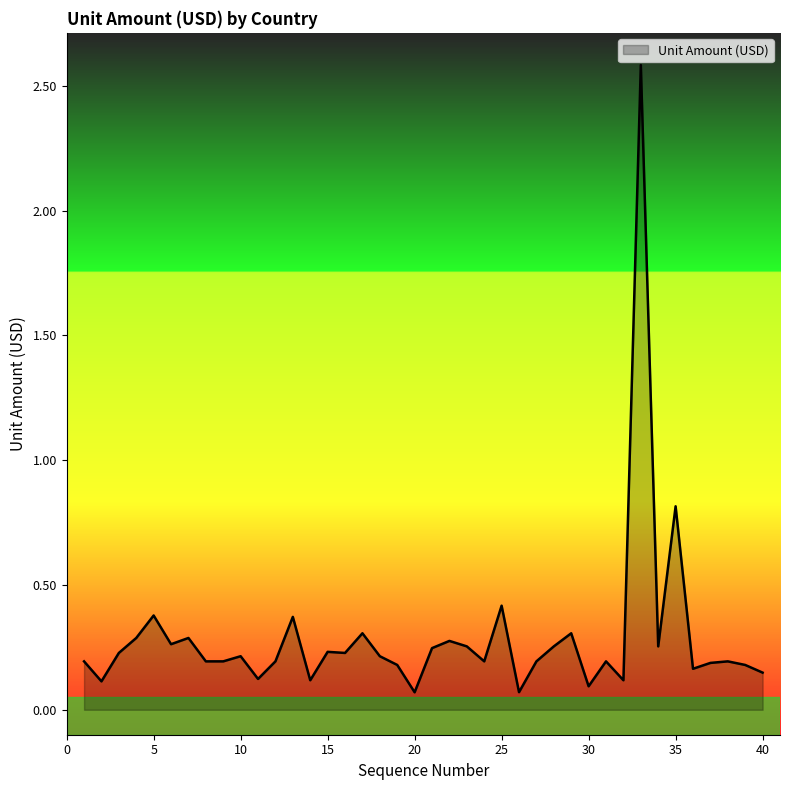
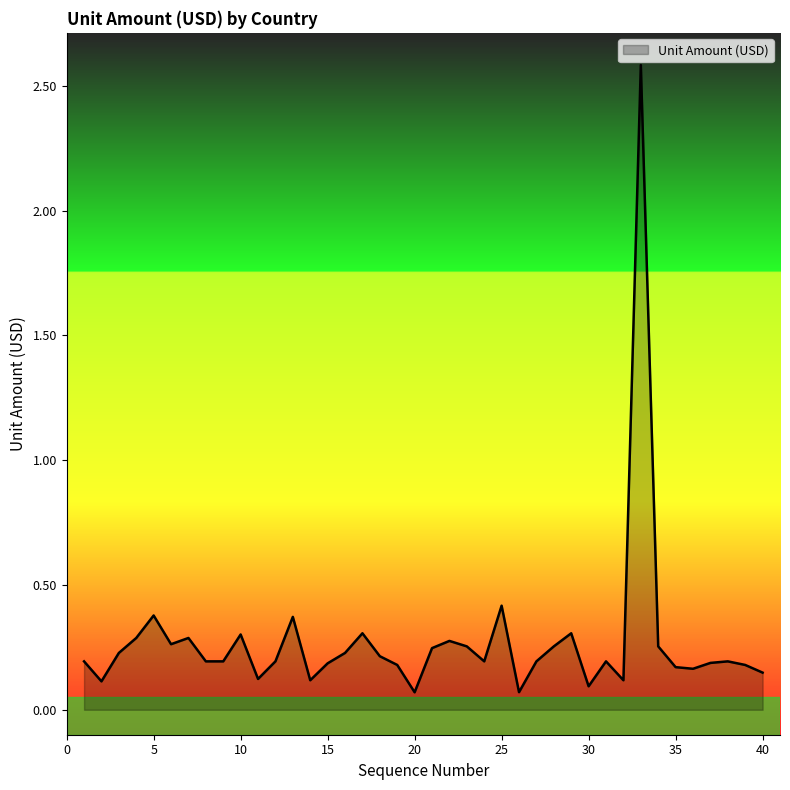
10: 0.21 -> 0.30
15: 0.23 -> 0.19
35: 0.82 -> 0.17
